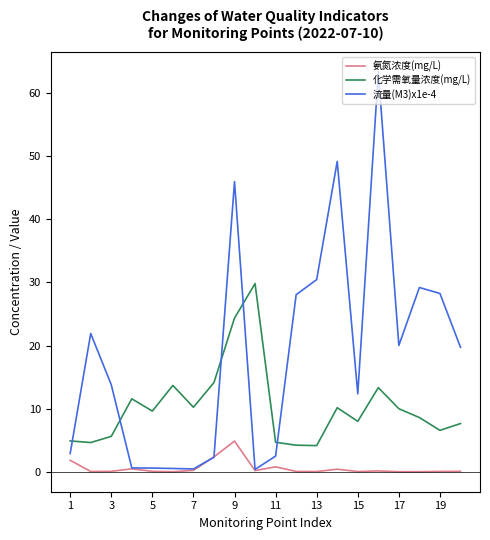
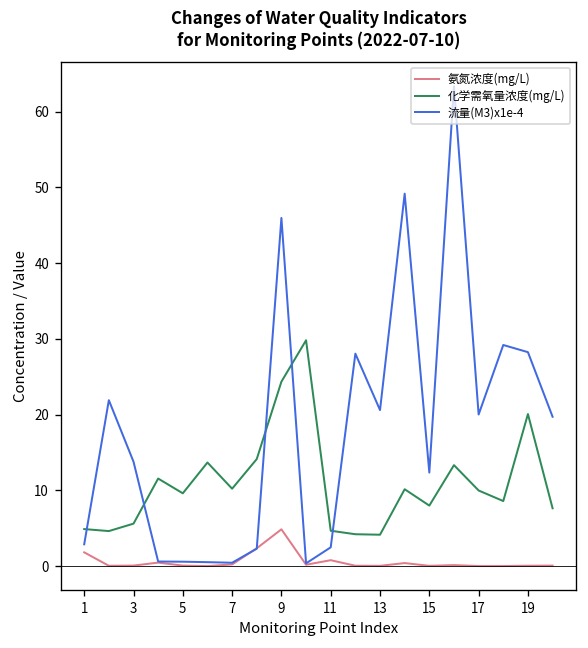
流量(M3)x1e-4, 13: 30 -> 21
化学需氧量浓度(mg/L), 19: 7 -> 20
